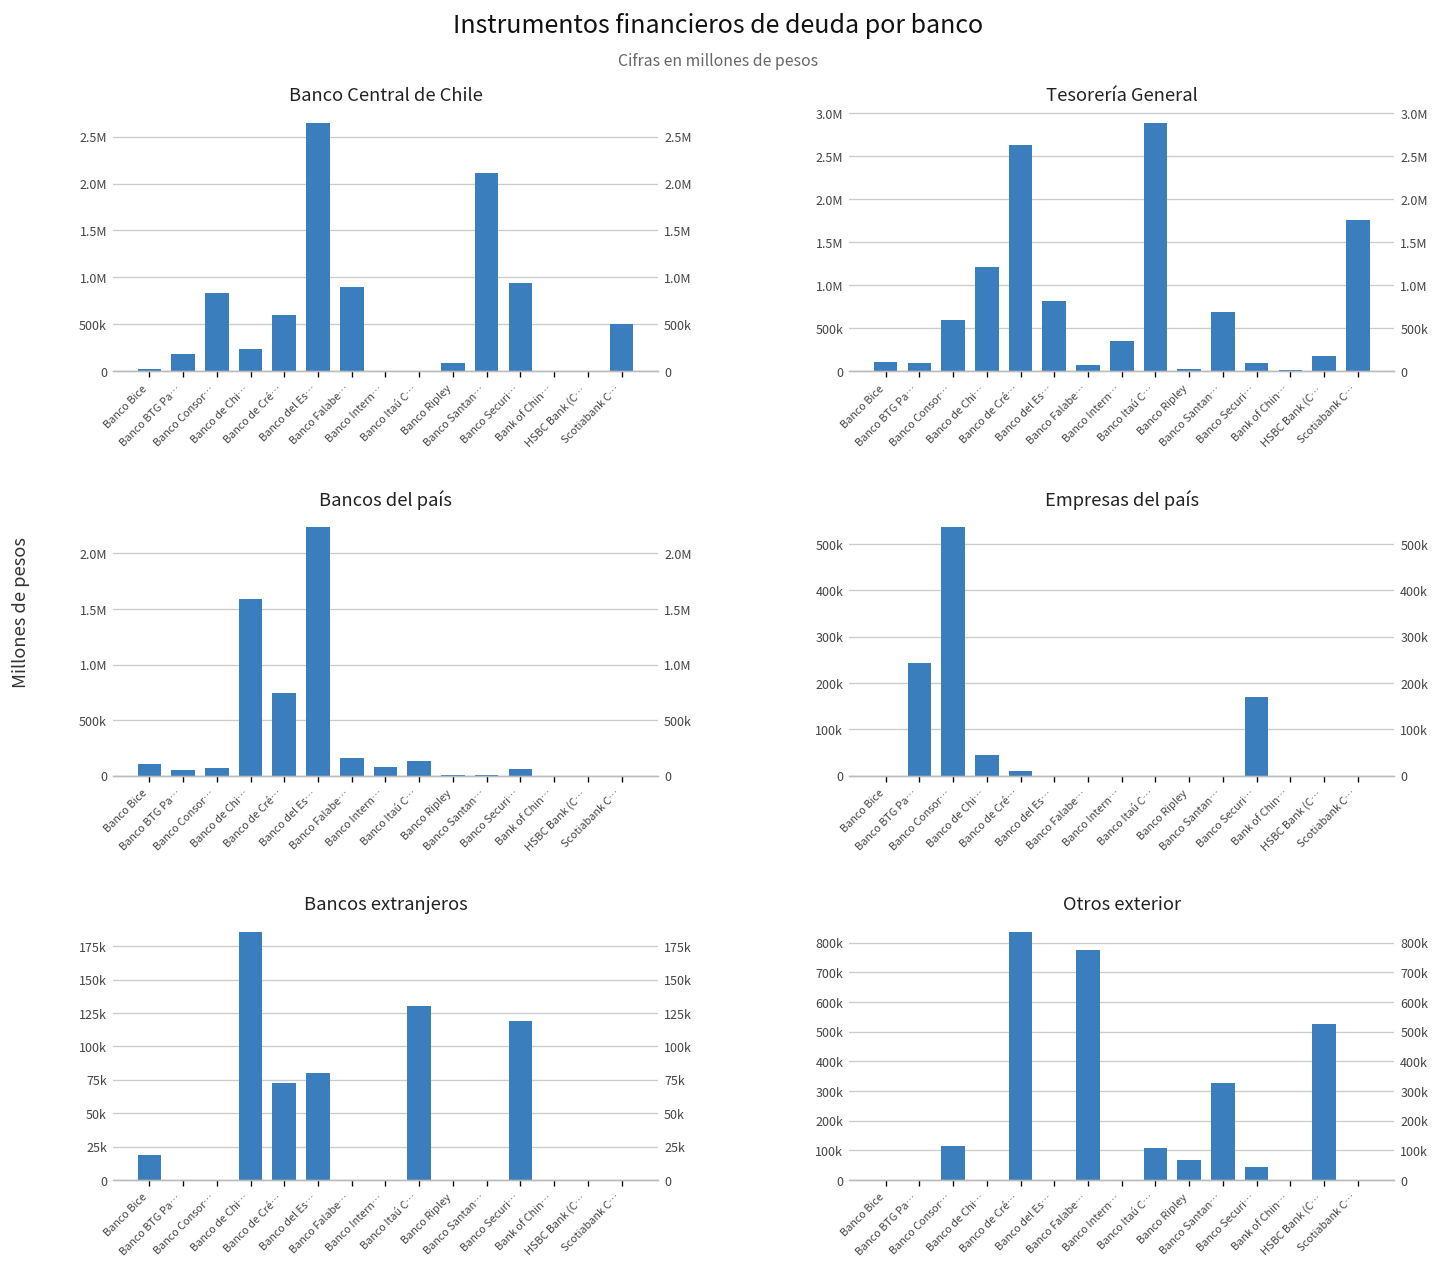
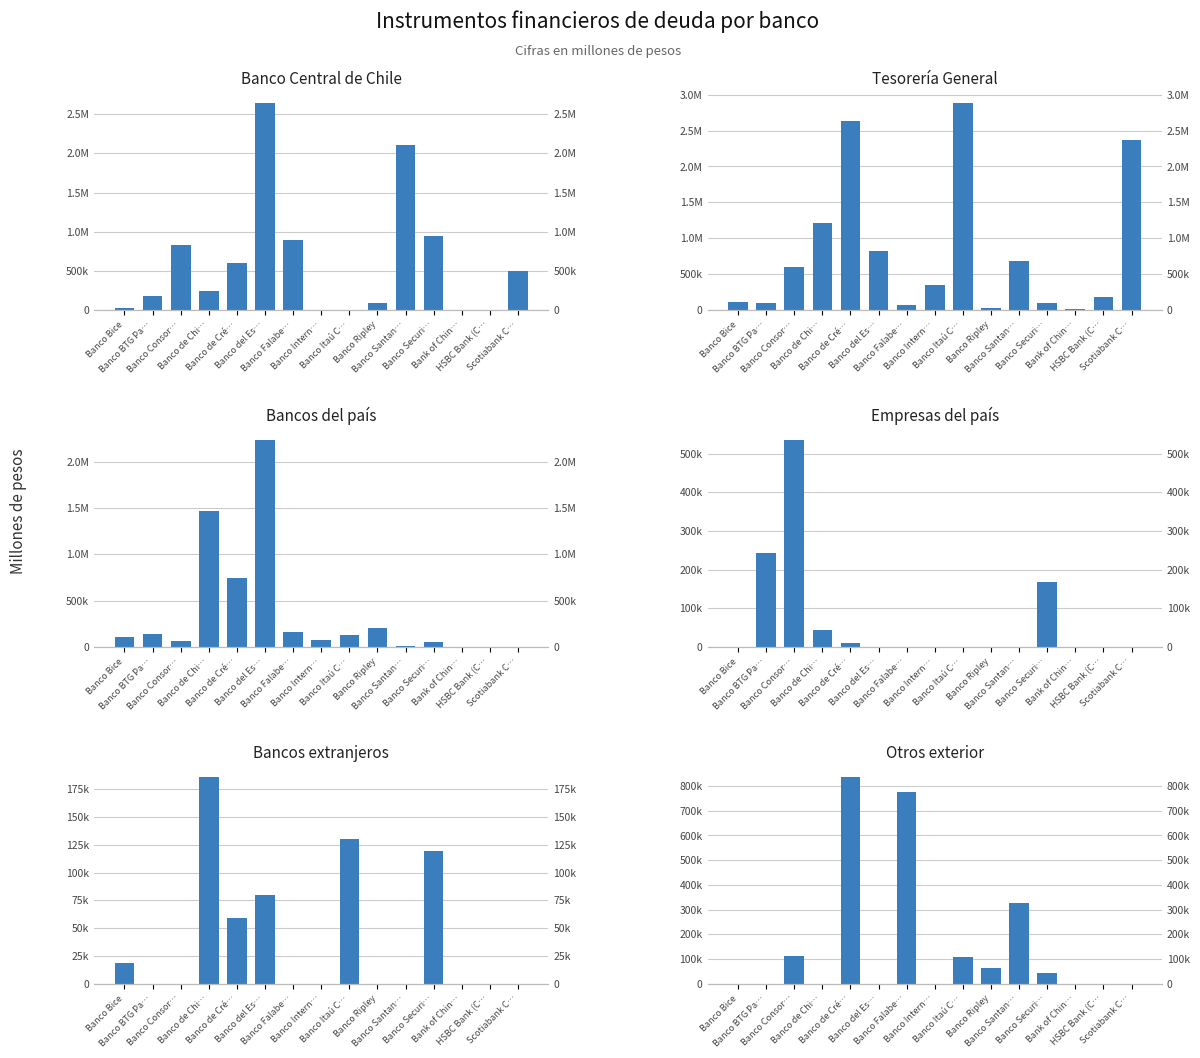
Tesorería General, Scotiabank C…: 1800000 -> 2400000
Bancos del país, Banco BTG Pa…: 0 -> 100000
Bancos del país, Banco de Chi…: 1600000 -> 1500000
Bancos del país, Banco Ripley: 0 -> 200000
Bancos extranjeros, Banco de Cré…: 72000 -> 59000
Otros exterior, HSBC Bank (C…: 530000 -> 0
